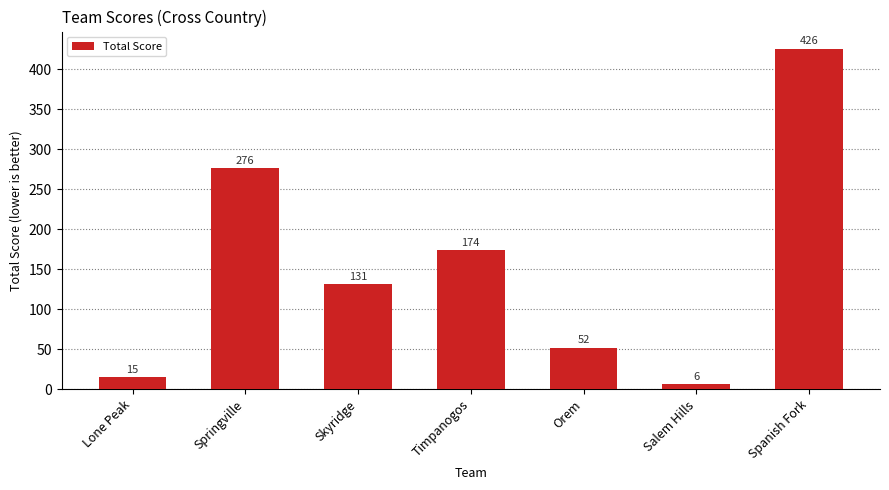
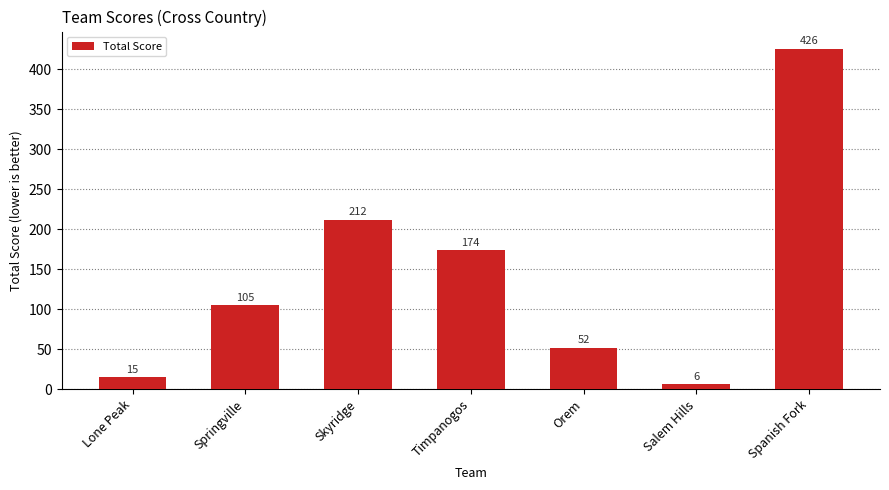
Springville: 276 -> 105
Skyridge: 131 -> 212
